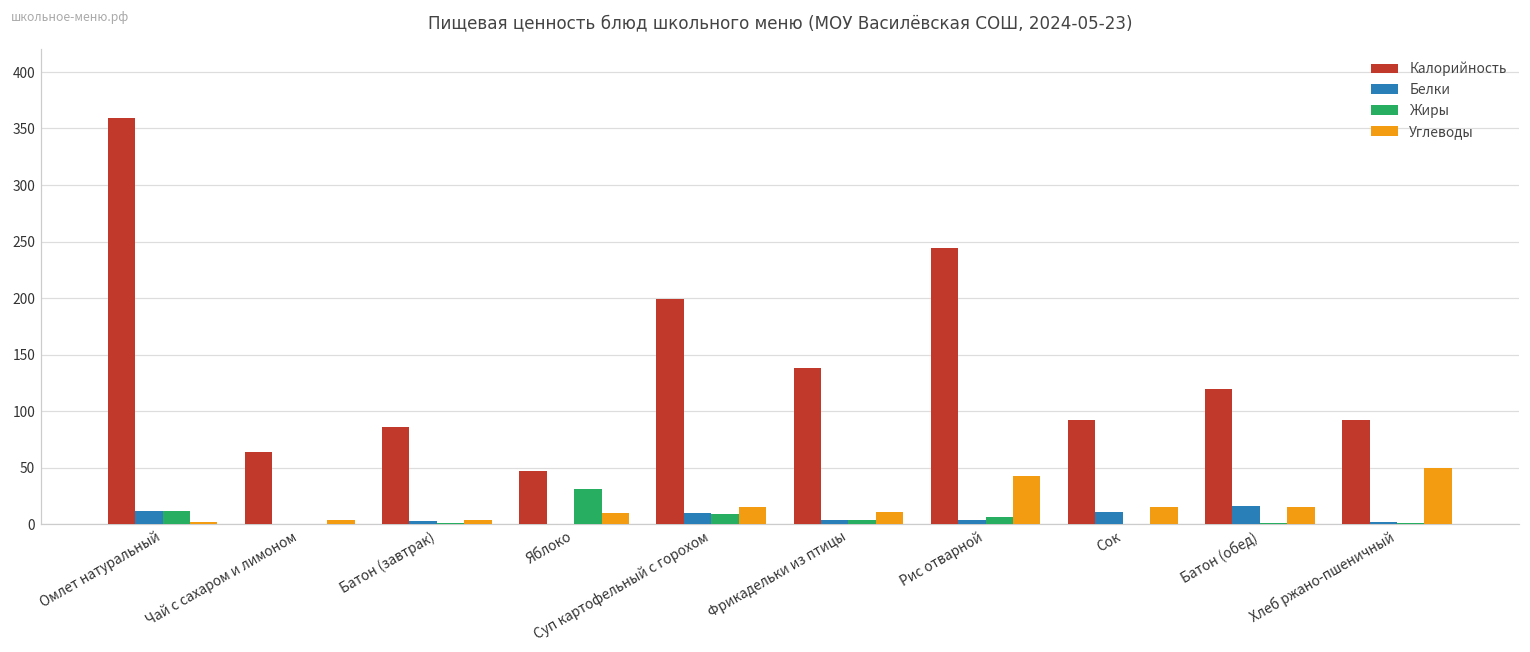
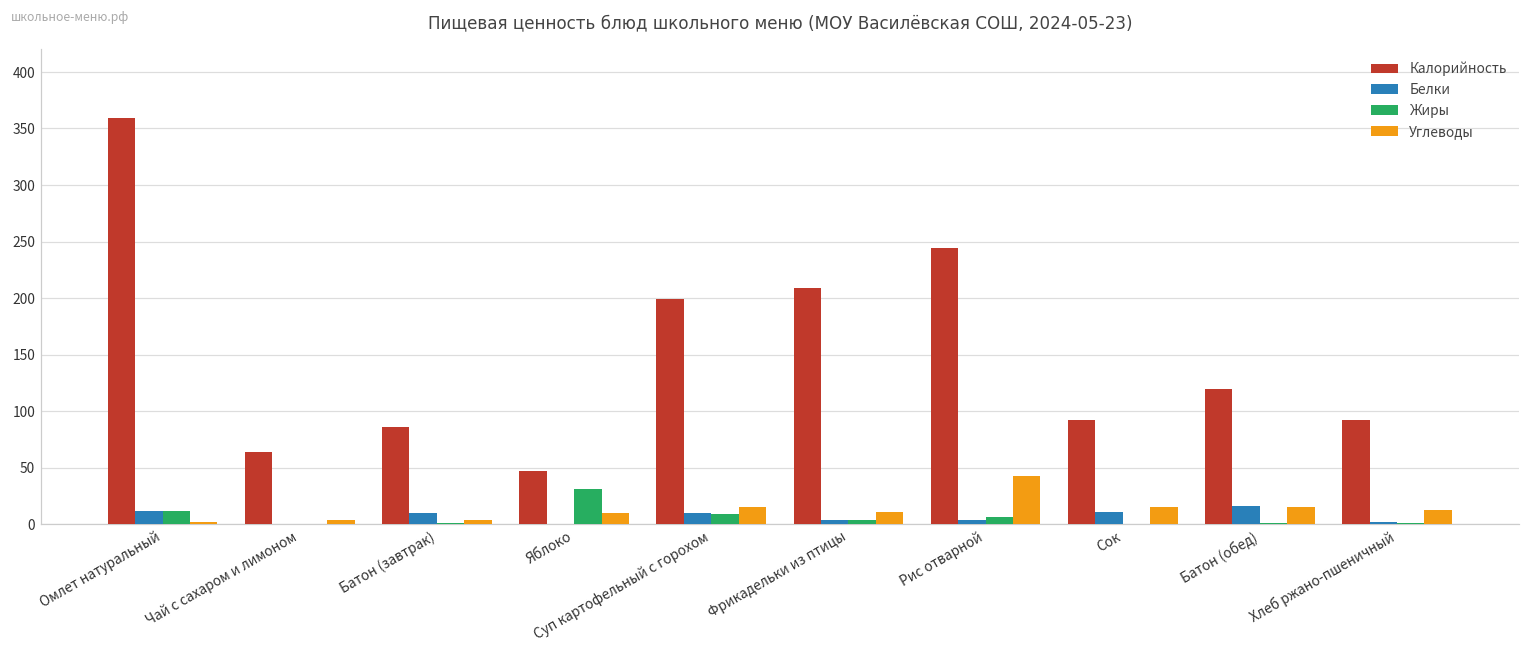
Белки, Батон (завтрак): 2 -> 10
Калорийность, Фрикадельки из птицы: 138 -> 209
Углеводы, Хлеб ржано-пшеничный: 50 -> 13
